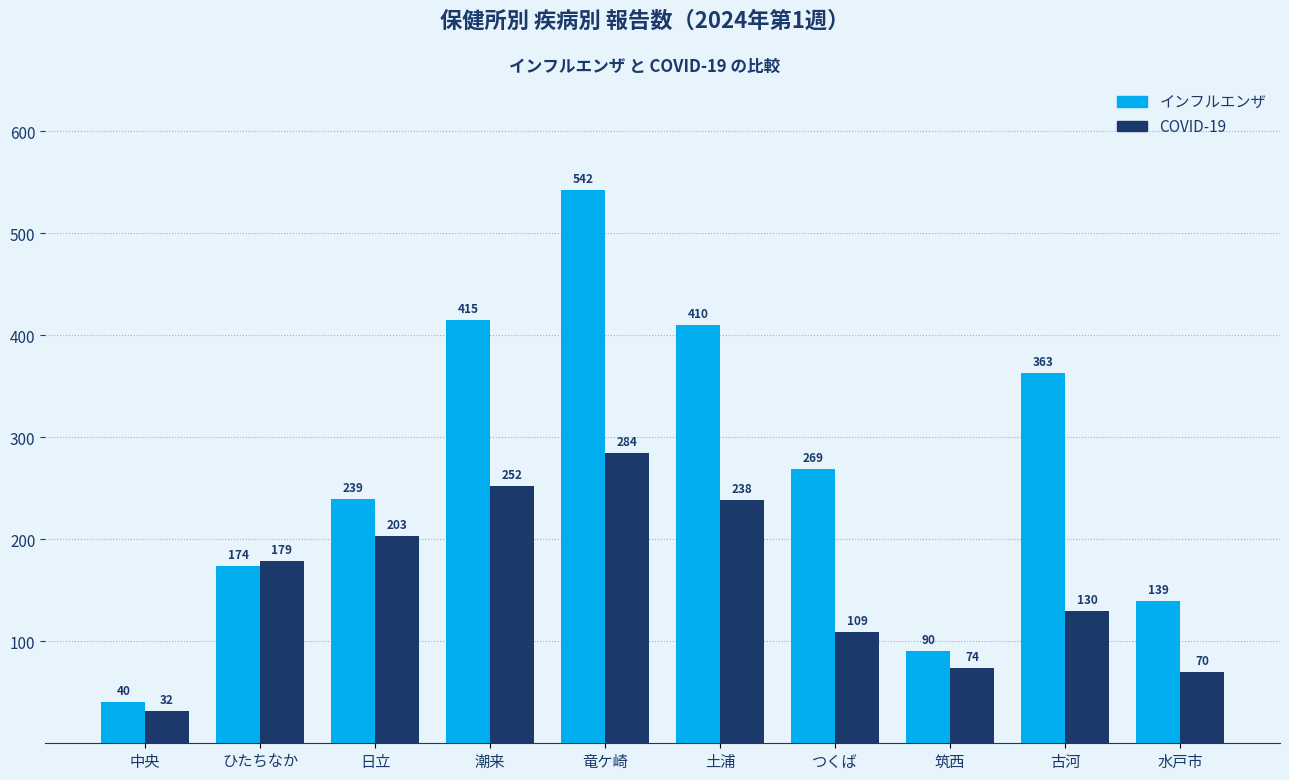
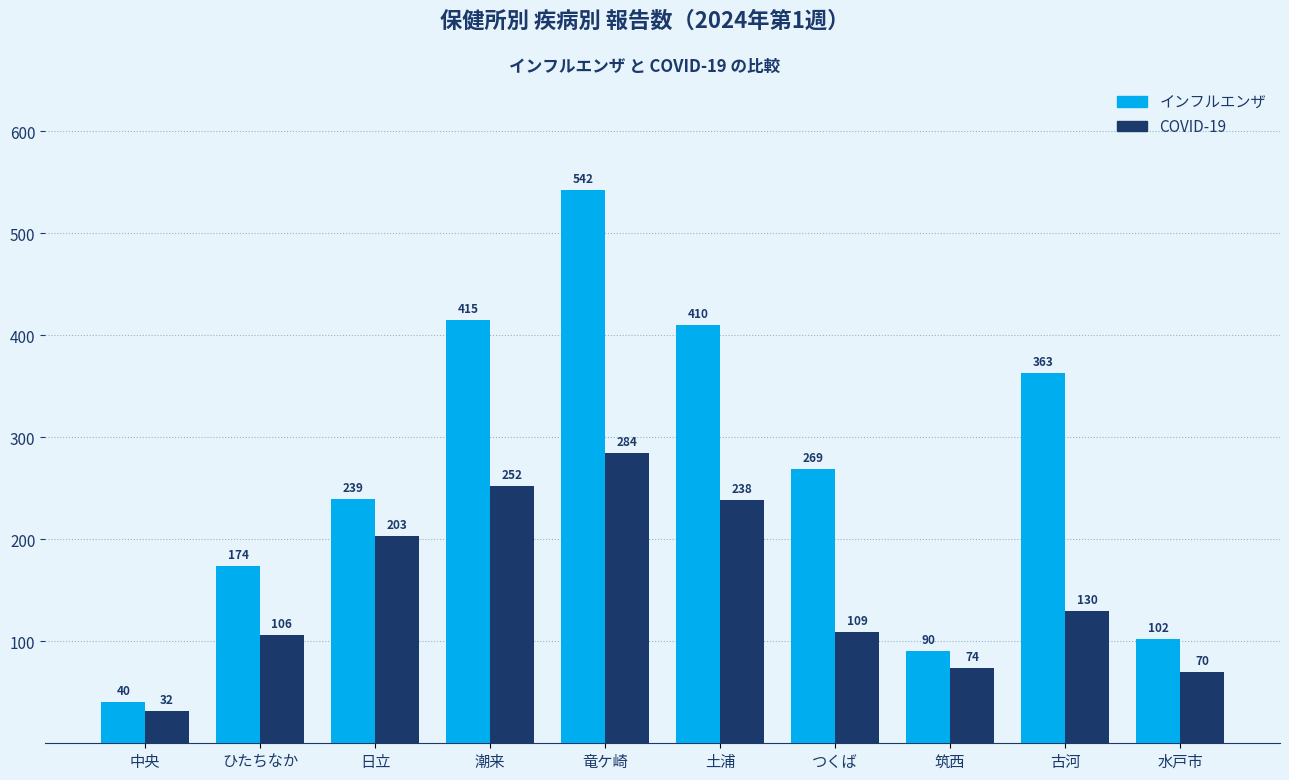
COVID-19, ひたちなか: 179 -> 106
インフルエンザ, 水戸市: 139 -> 102
